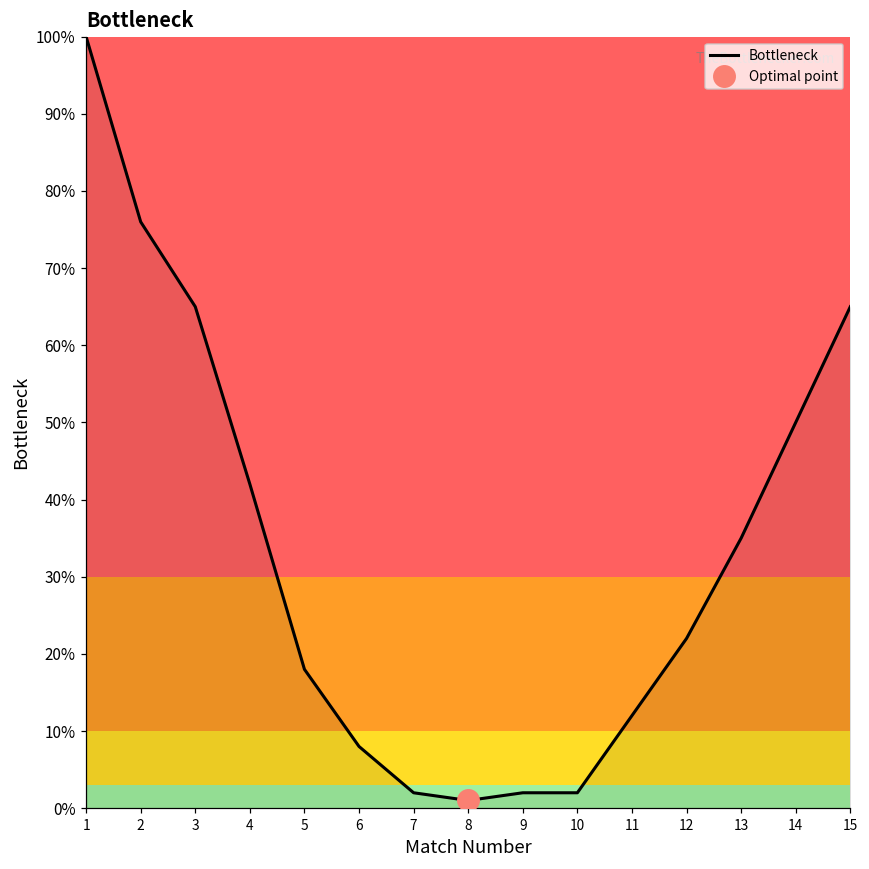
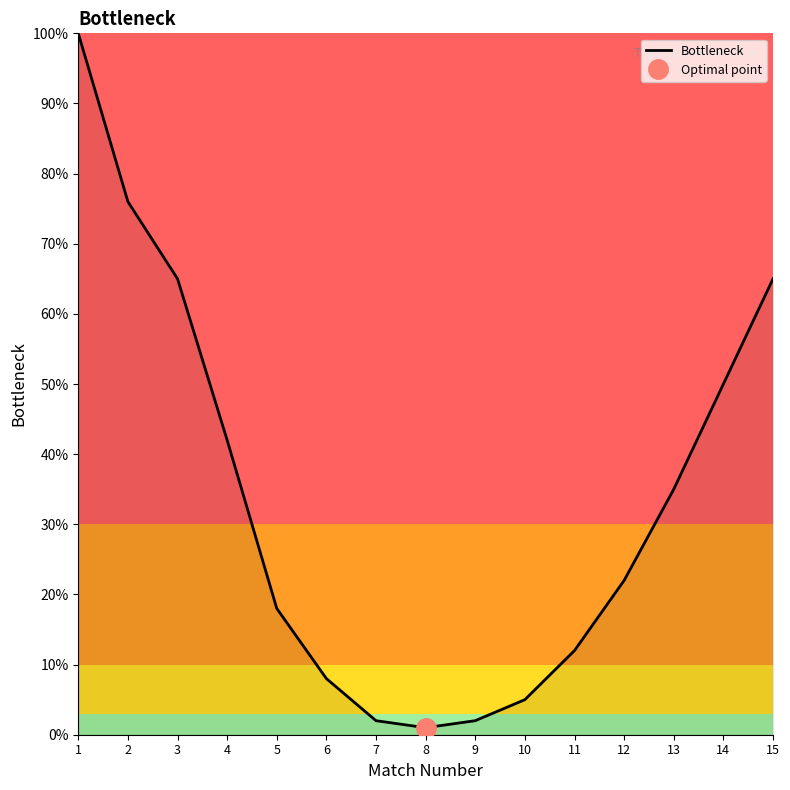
Bottleneck, 10: 2% -> 5%
